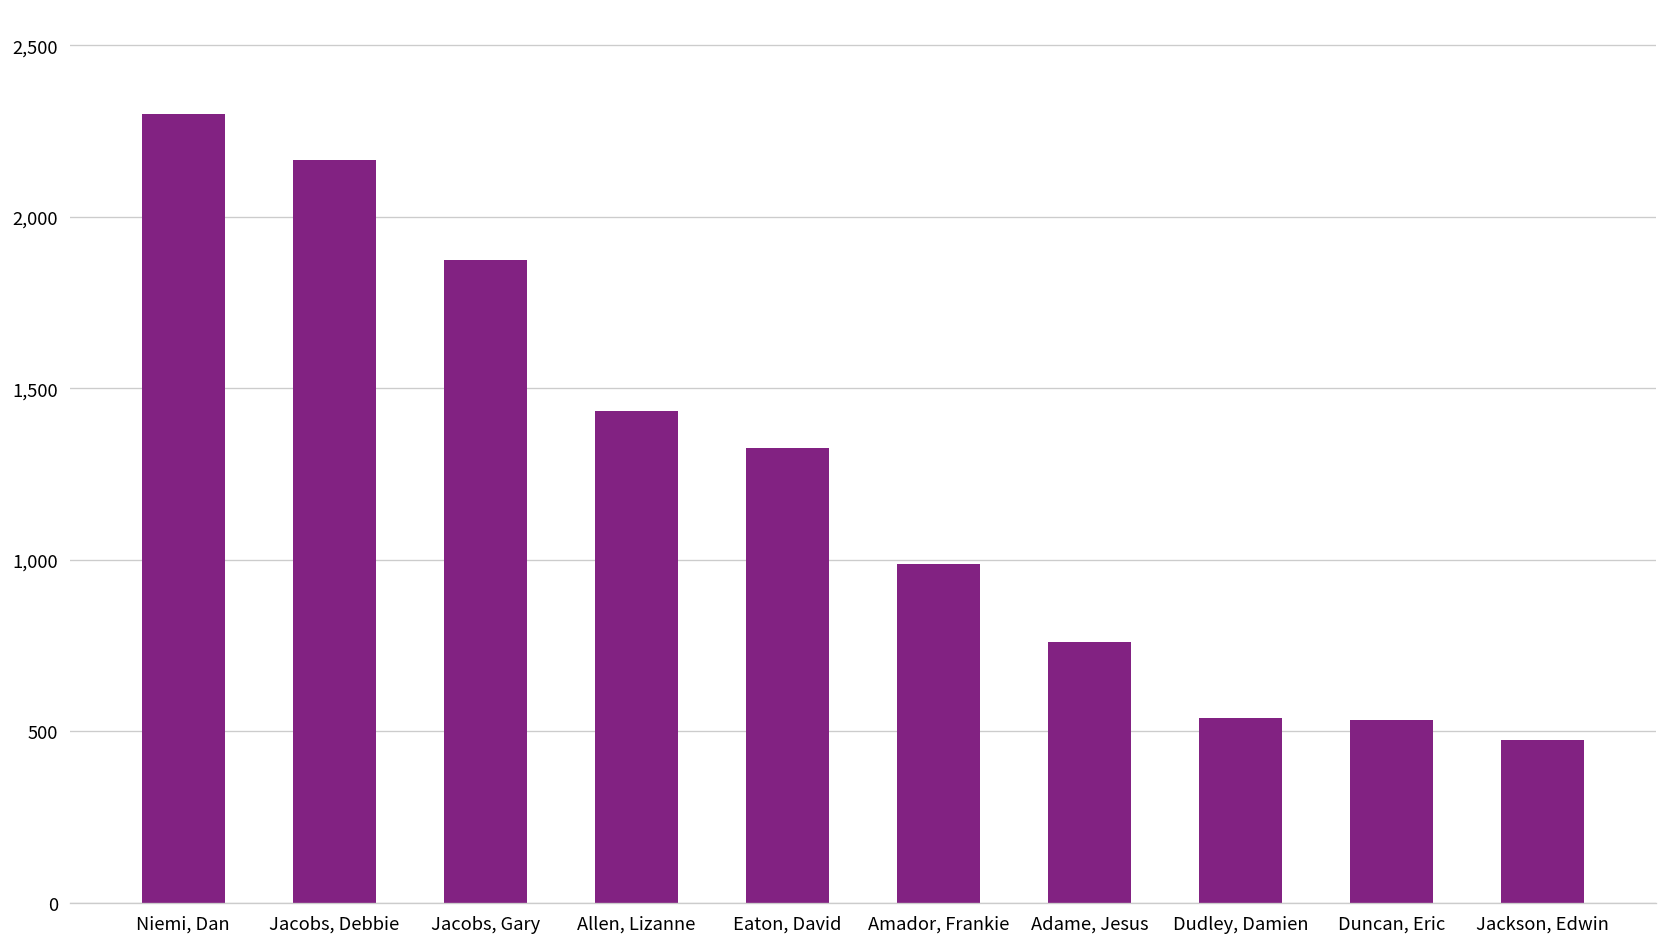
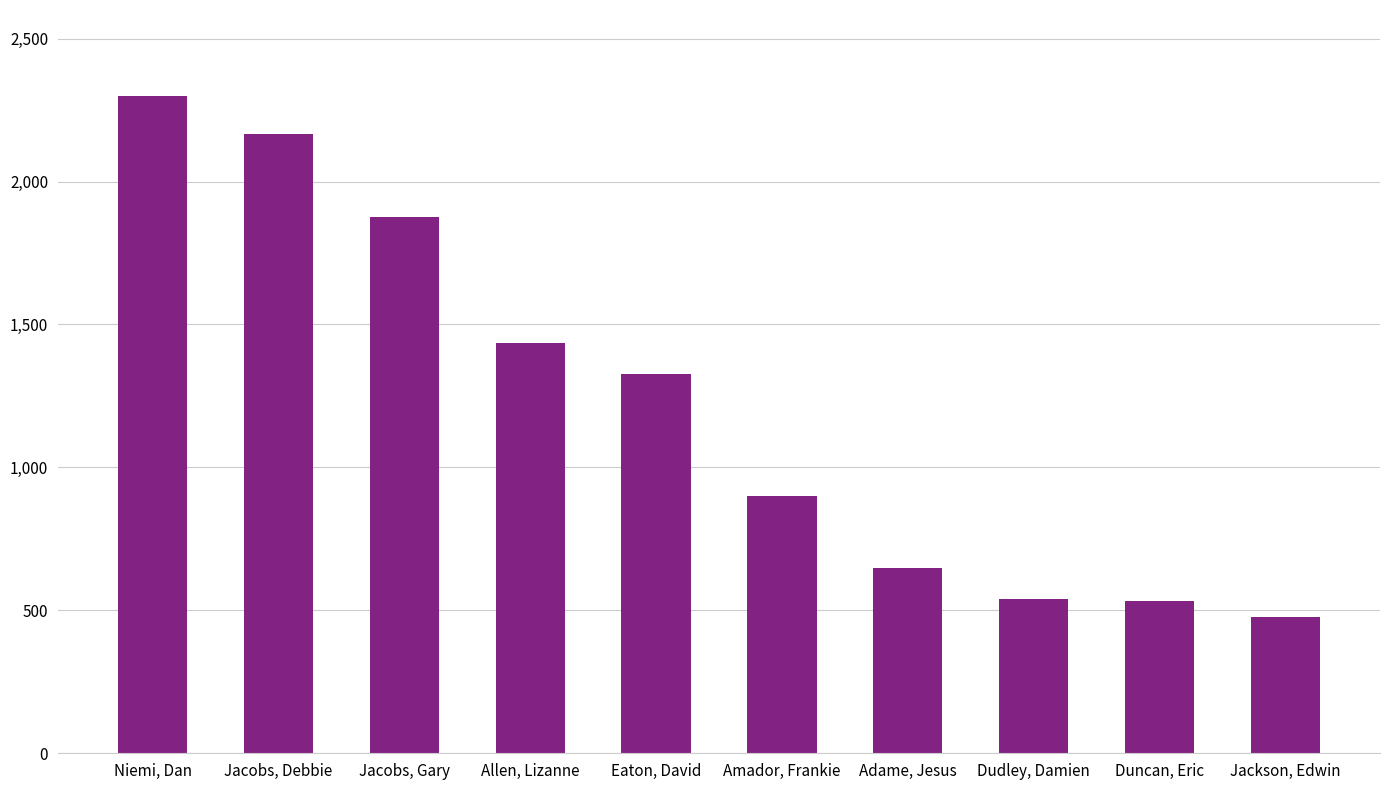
Amador, Frankie: 990 -> 900
Adame, Jesus: 760 -> 650
